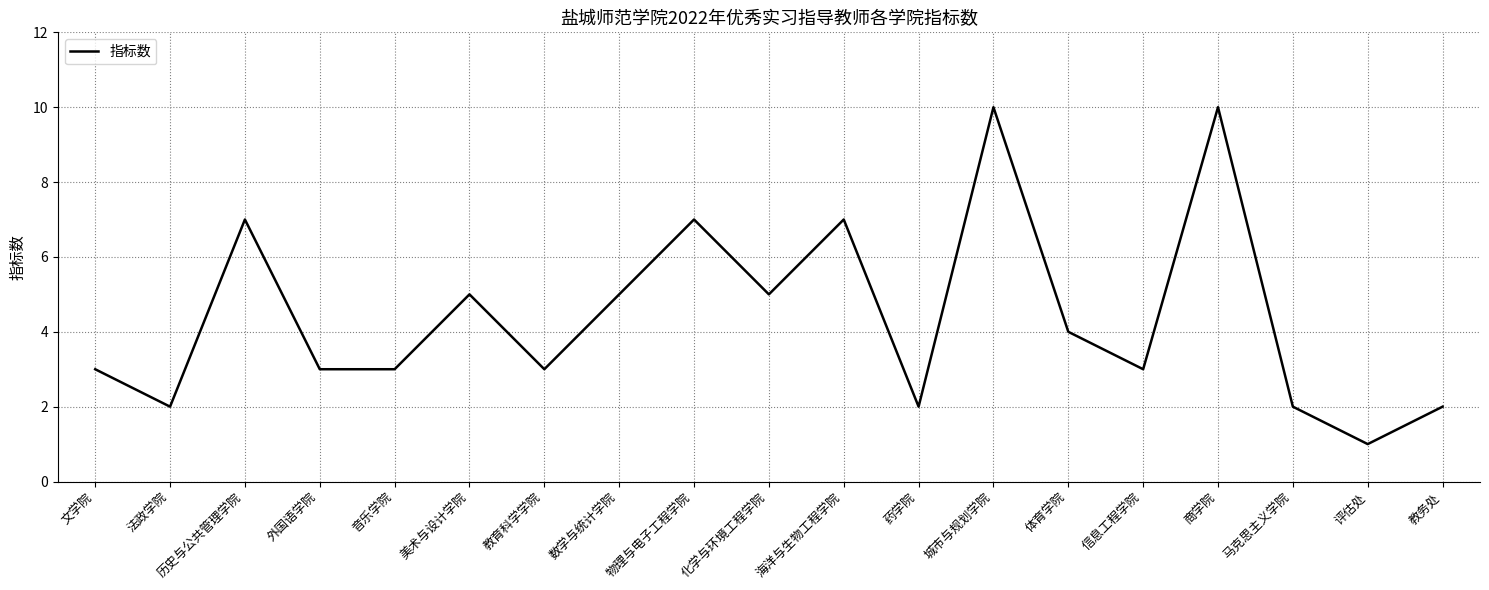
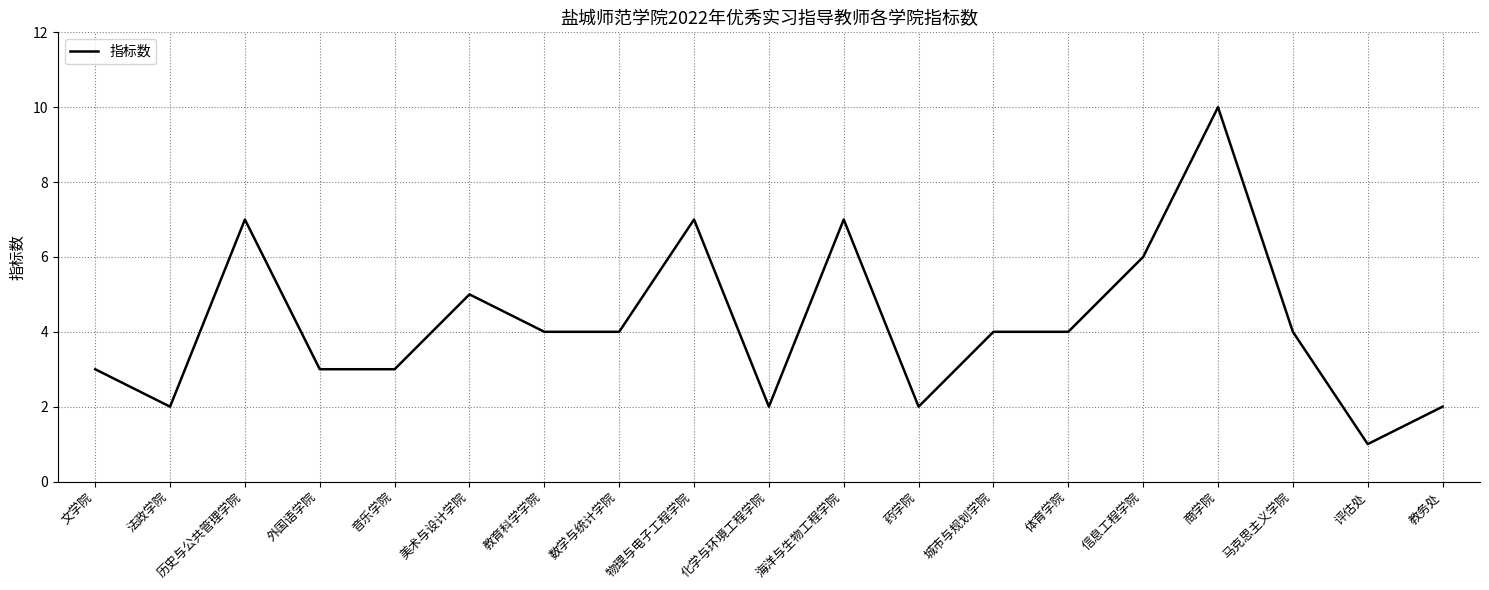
教育科学学院: 3 -> 4
数学与统计学院: 5 -> 4
化学与环境工程学院: 5 -> 2
城市与规划学院: 10 -> 4
信息工程学院: 3 -> 6
马克思主义学院: 2 -> 4
